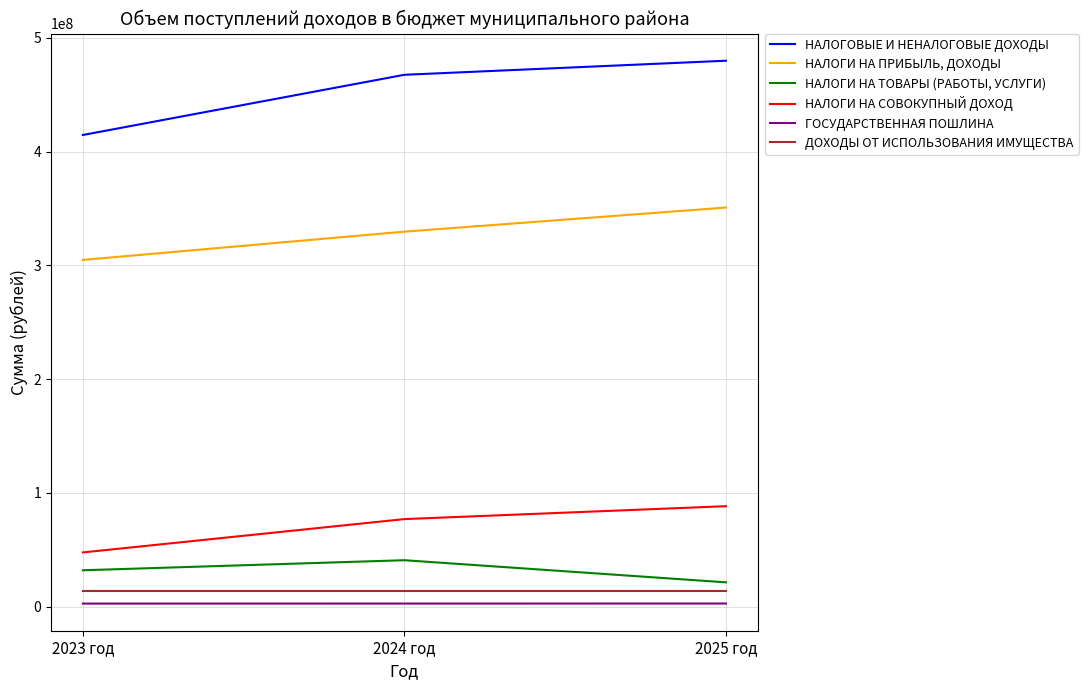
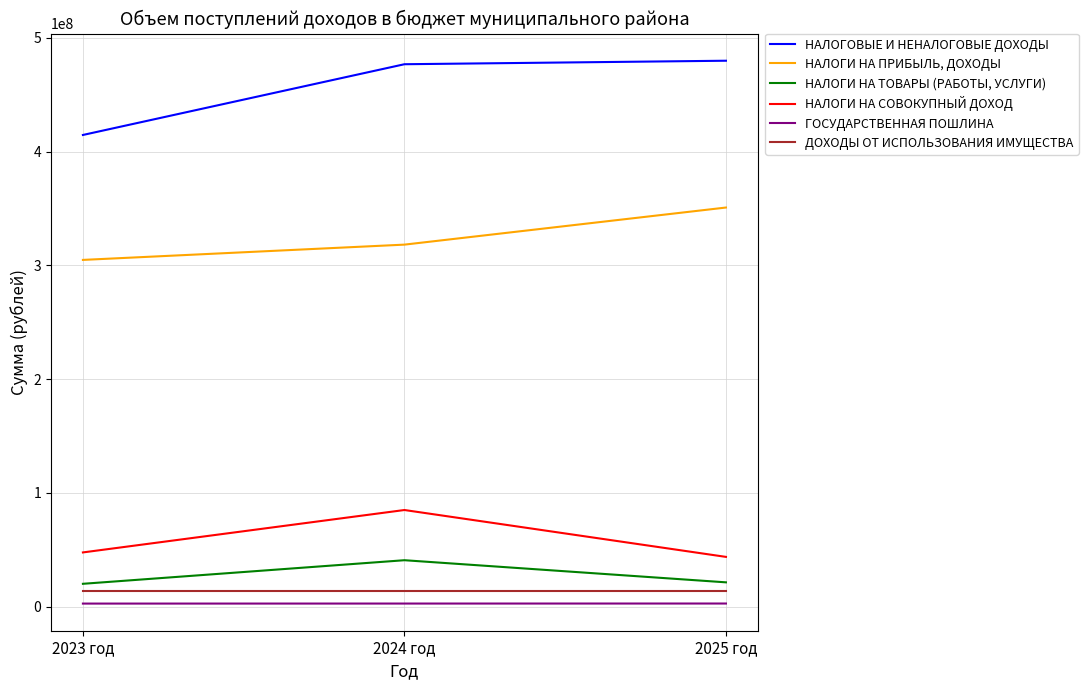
НАЛОГИ НА ТОВАРЫ (РАБОТЫ, УСЛУГИ), 2023 год: 32000000 -> 20000000
НАЛОГОВЫЕ И НЕНАЛОГОВЫЕ ДОХОДЫ, 2024 год: 468000000 -> 477000000
НАЛОГИ НА ПРИБЫЛЬ, ДОХОДЫ, 2024 год: 330000000 -> 318000000
НАЛОГИ НА СОВОКУПНЫЙ ДОХОД, 2024 год: 77000000 -> 85000000
НАЛОГИ НА СОВОКУПНЫЙ ДОХОД, 2025 год: 88000000 -> 44000000
